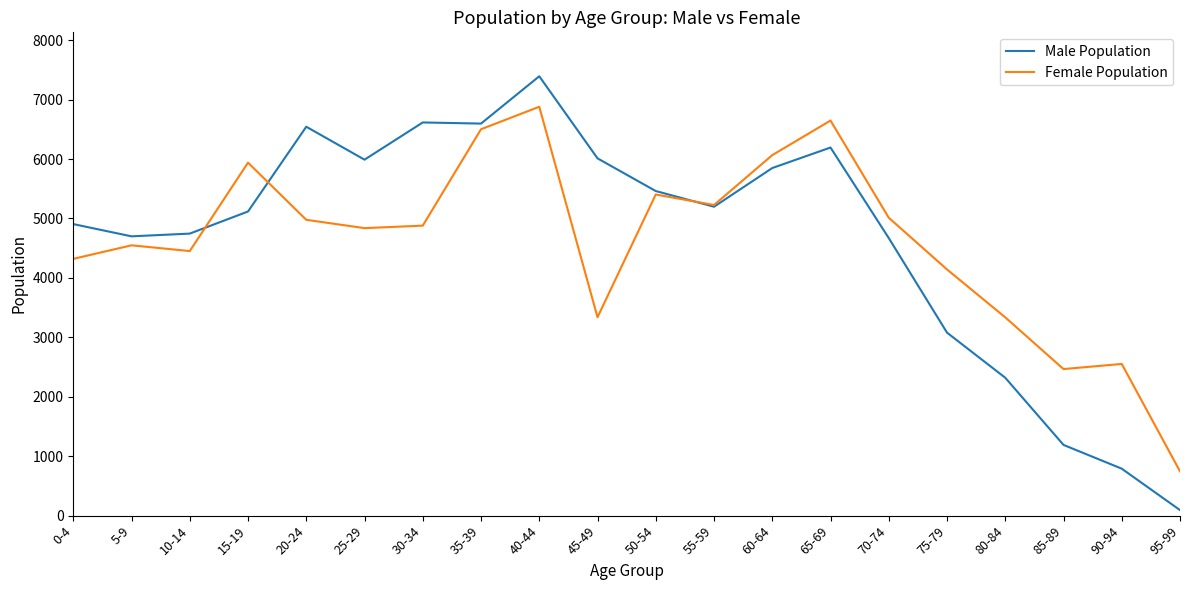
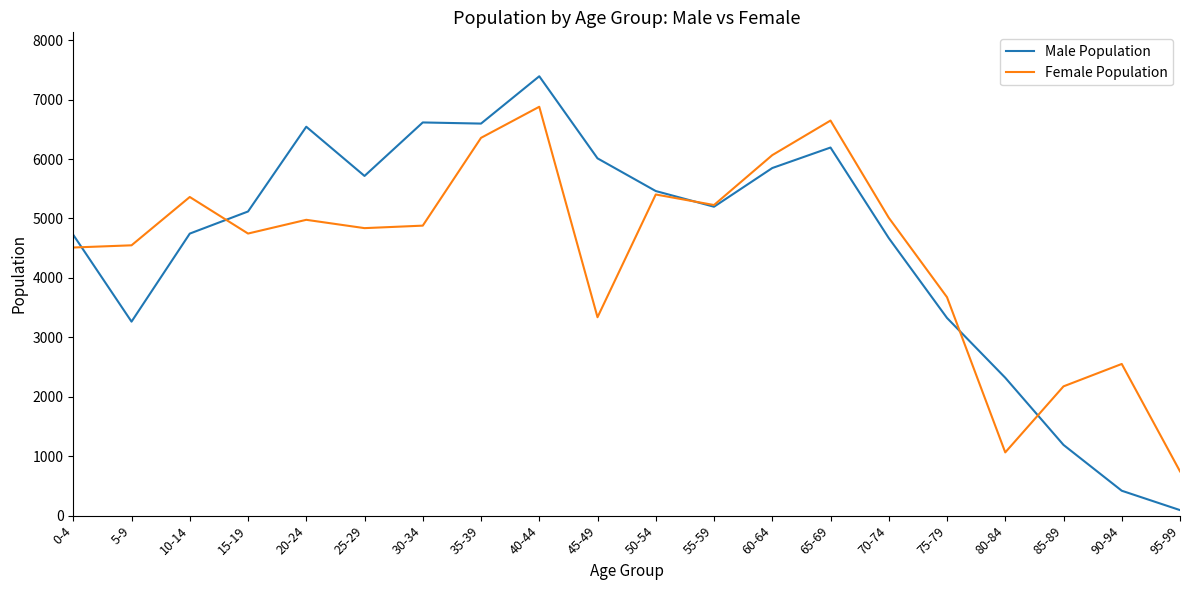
Male Population, 0-4: 4900 -> 4700
Female Population, 0-4: 4300 -> 4500
Male Population, 5-9: 4700 -> 3300
Female Population, 10-14: 4500 -> 5400
Female Population, 15-19: 5900 -> 4700
Male Population, 25-29: 6000 -> 5700
Female Population, 35-39: 6500 -> 6400
Male Population, 75-79: 3100 -> 3300
Female Population, 75-79: 4100 -> 3700
Female Population, 80-84: 3300 -> 1100
Female Population, 85-89: 2500 -> 2200
Male Population, 90-94: 800 -> 400
